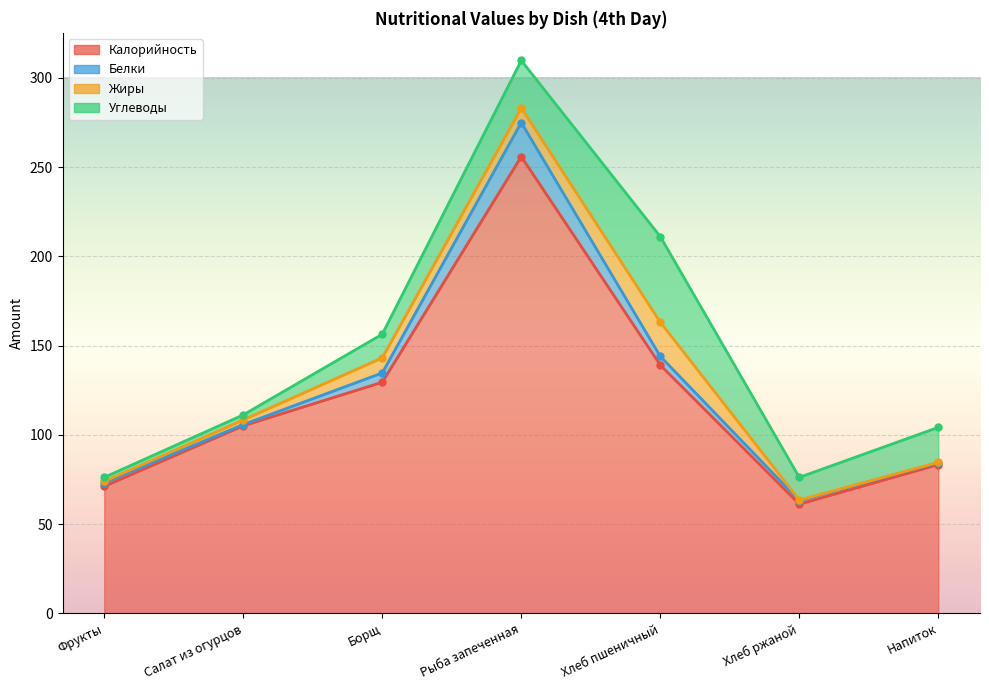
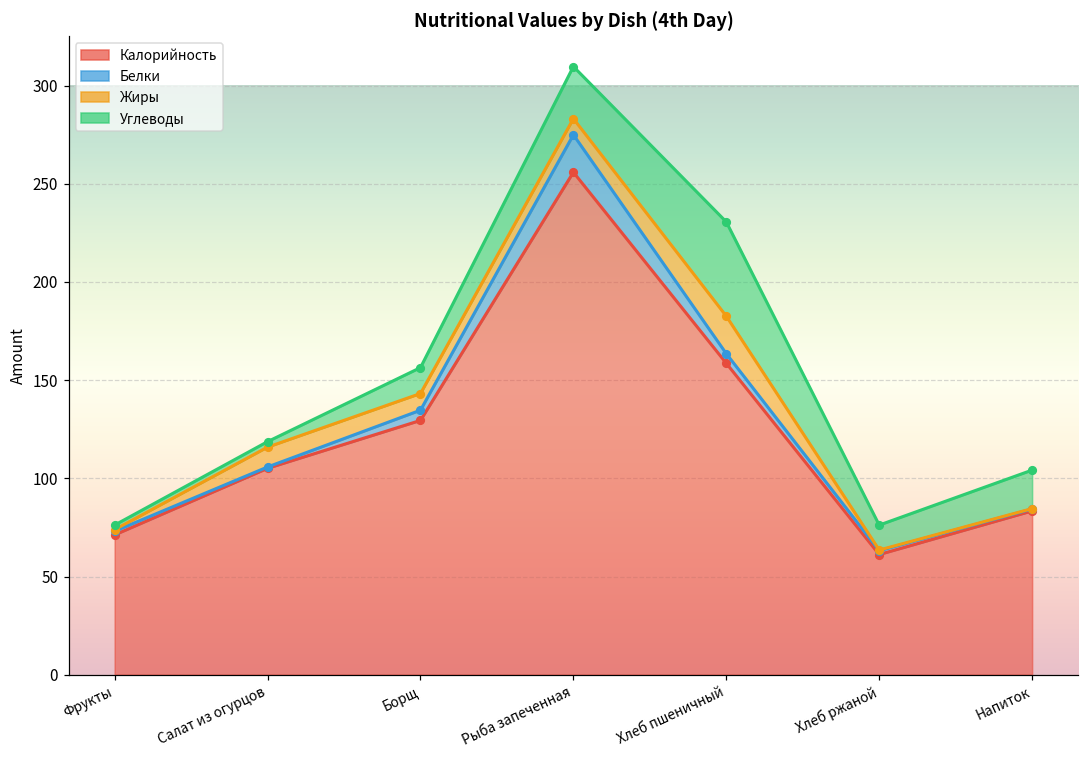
Жиры, Салат из огурцов: 3 -> 10
Калорийность, Хлеб пшеничный: 139 -> 159
